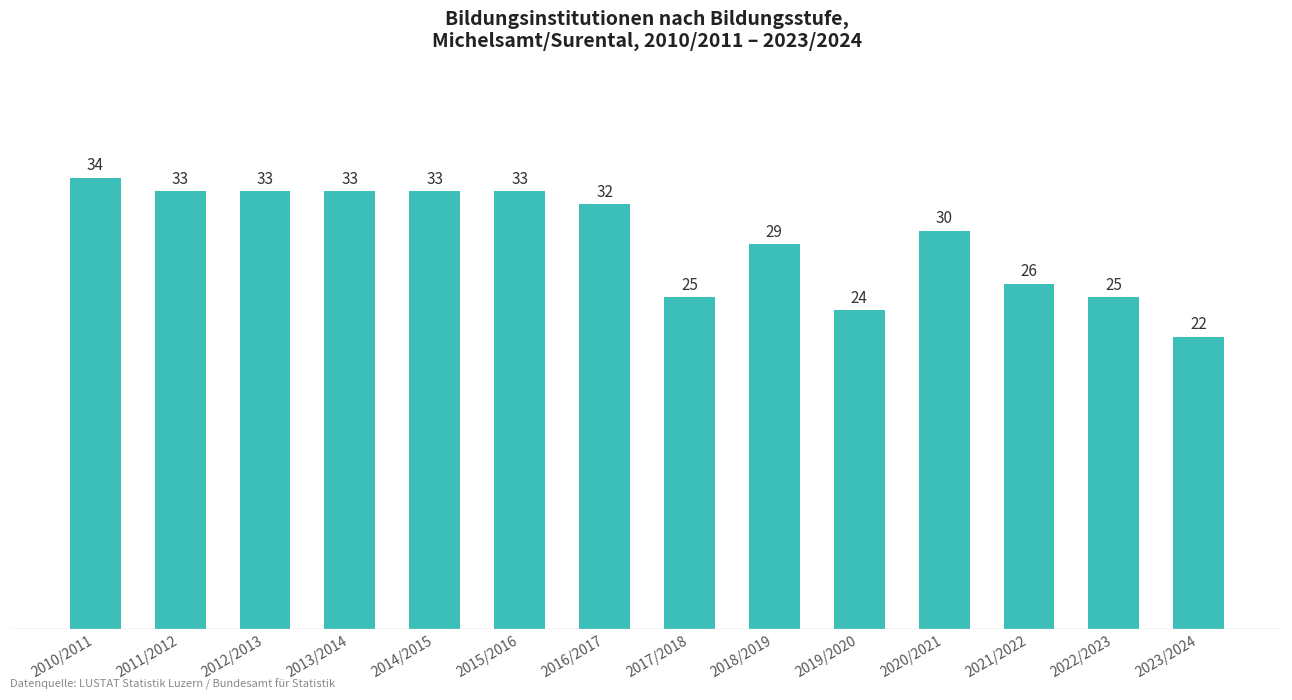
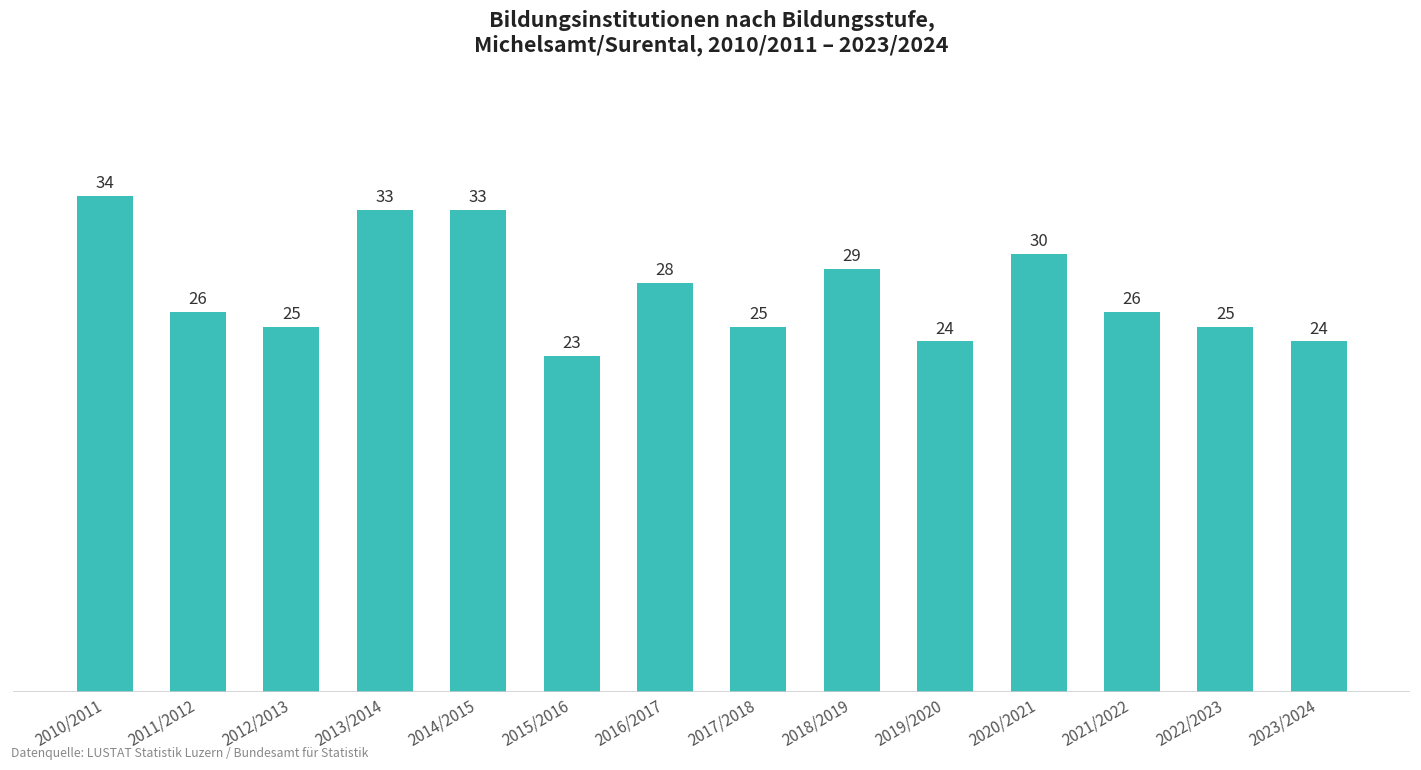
2011/2012: 33 -> 26
2012/2013: 33 -> 25
2015/2016: 33 -> 23
2016/2017: 32 -> 28
2023/2024: 22 -> 24
